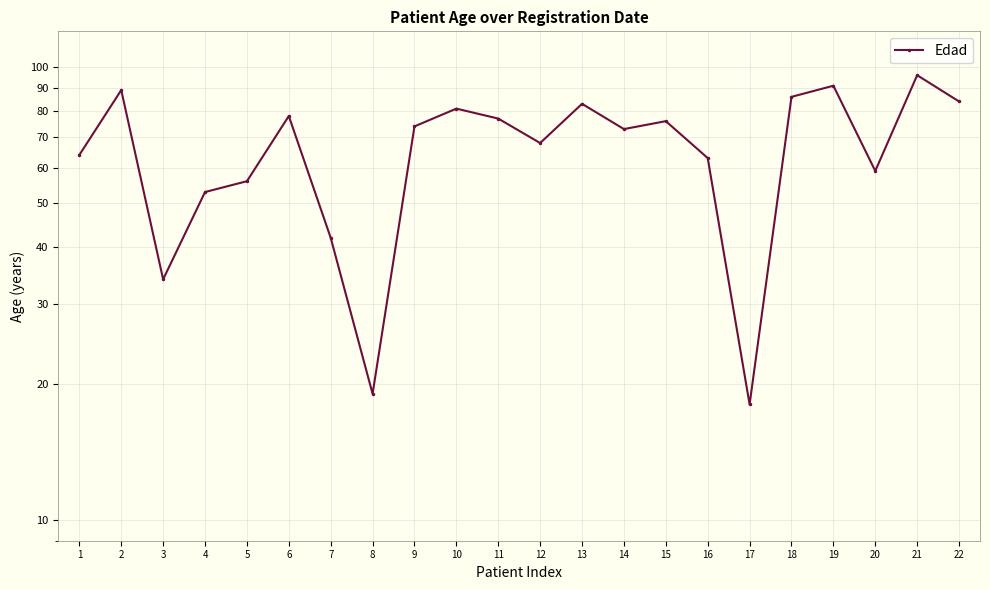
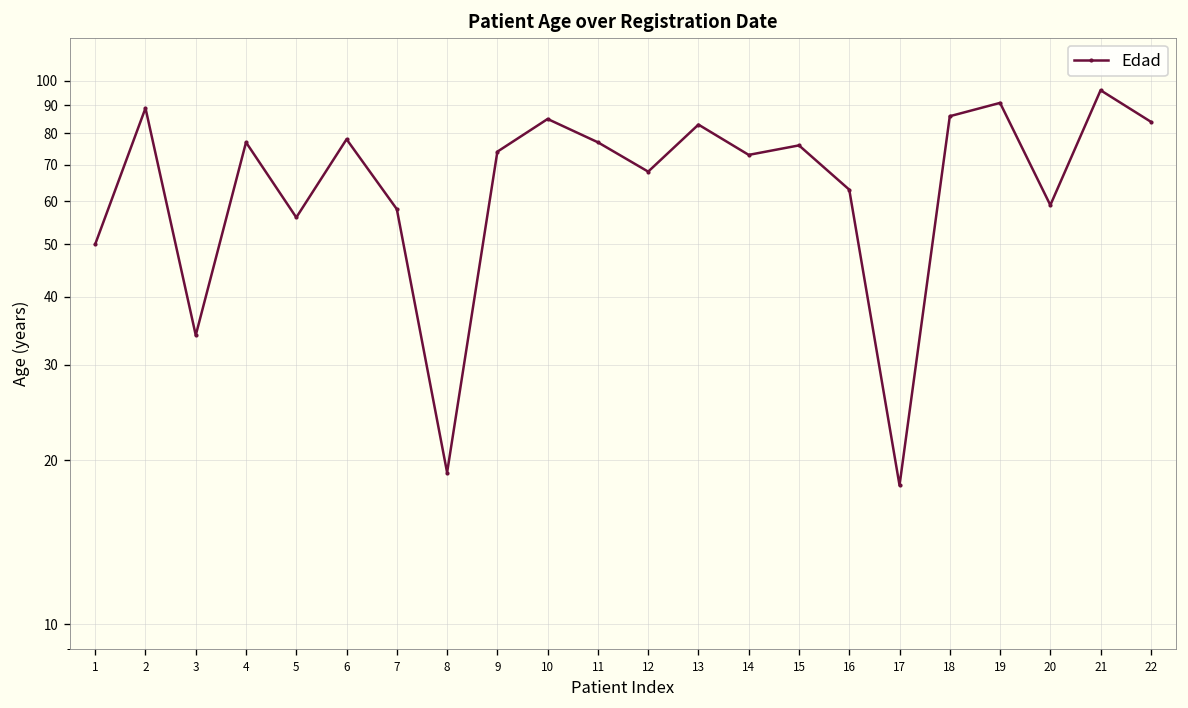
1: 64 -> 50
4: 53 -> 77
7: 42 -> 58
10: 81 -> 85
